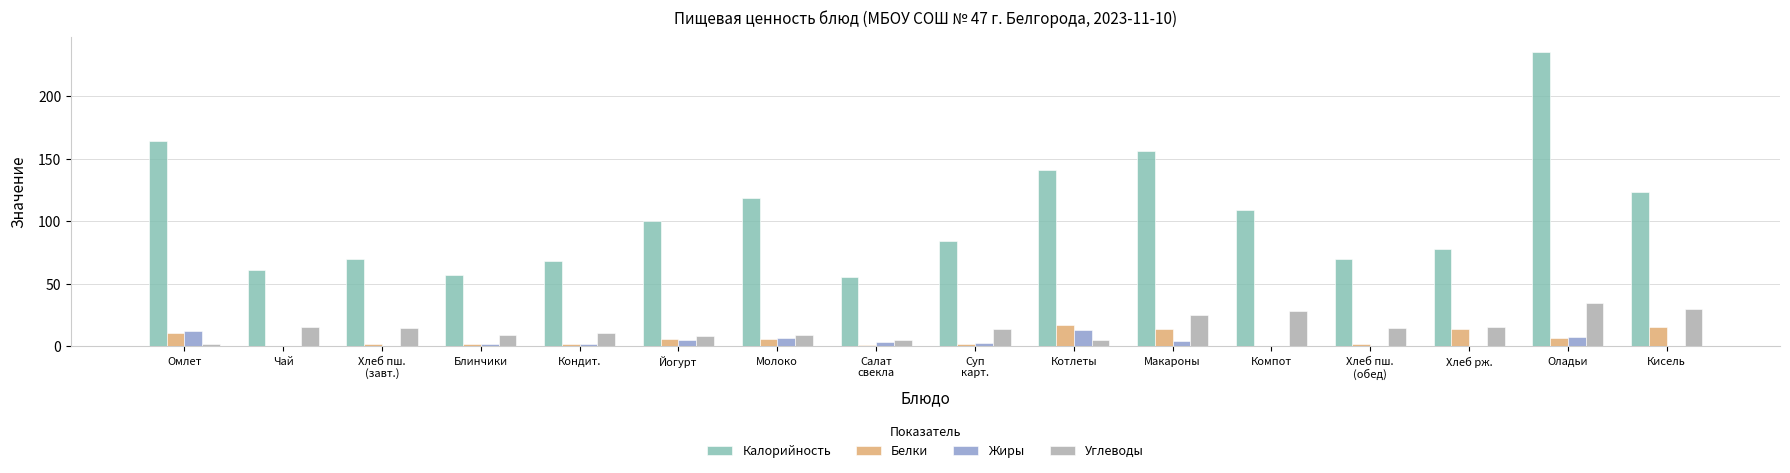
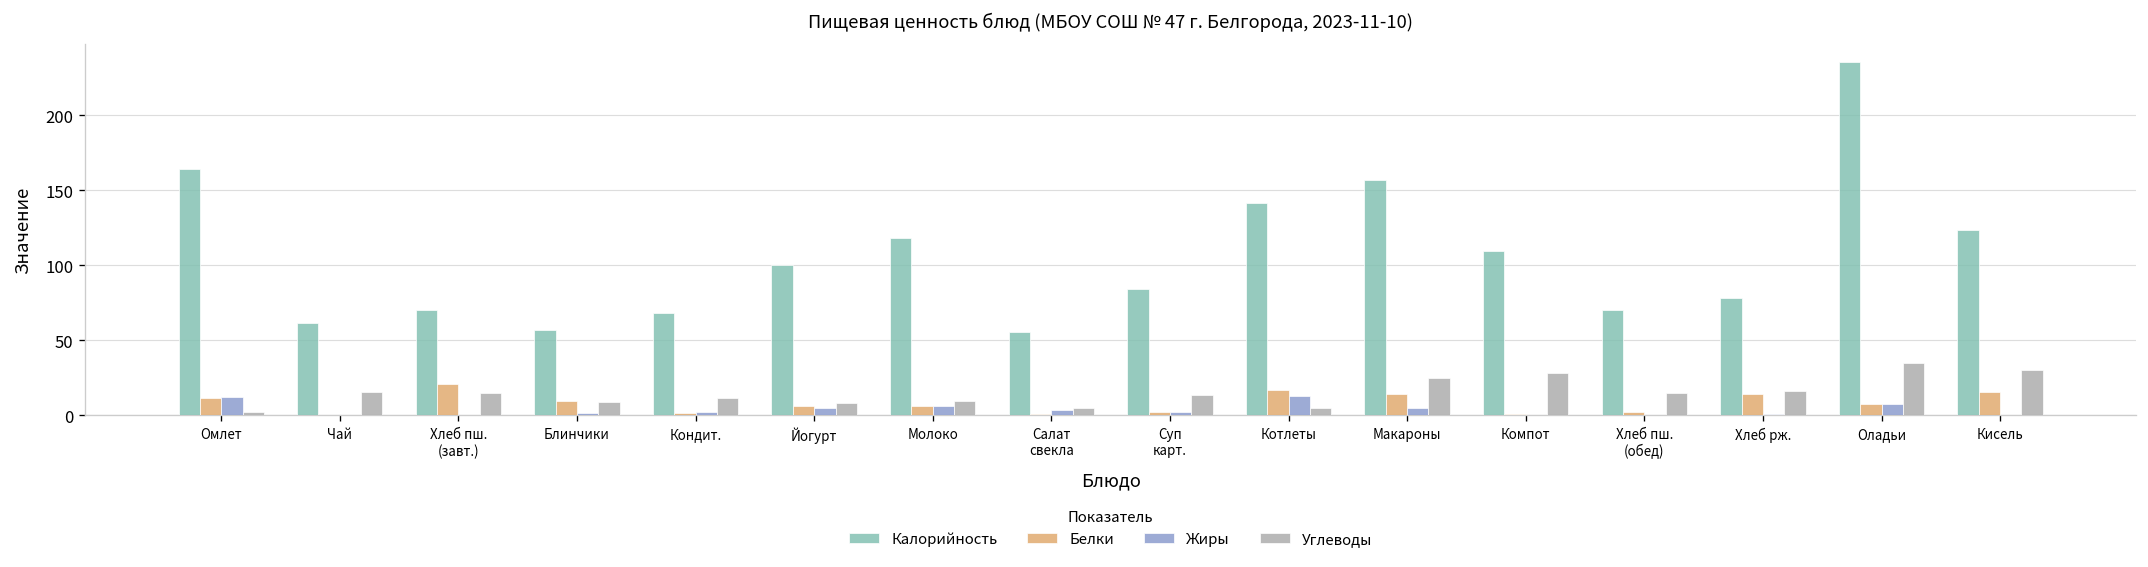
Белки, Хлеб пш. (завт.): 2 -> 21
Белки, Блинчики: 2 -> 9
